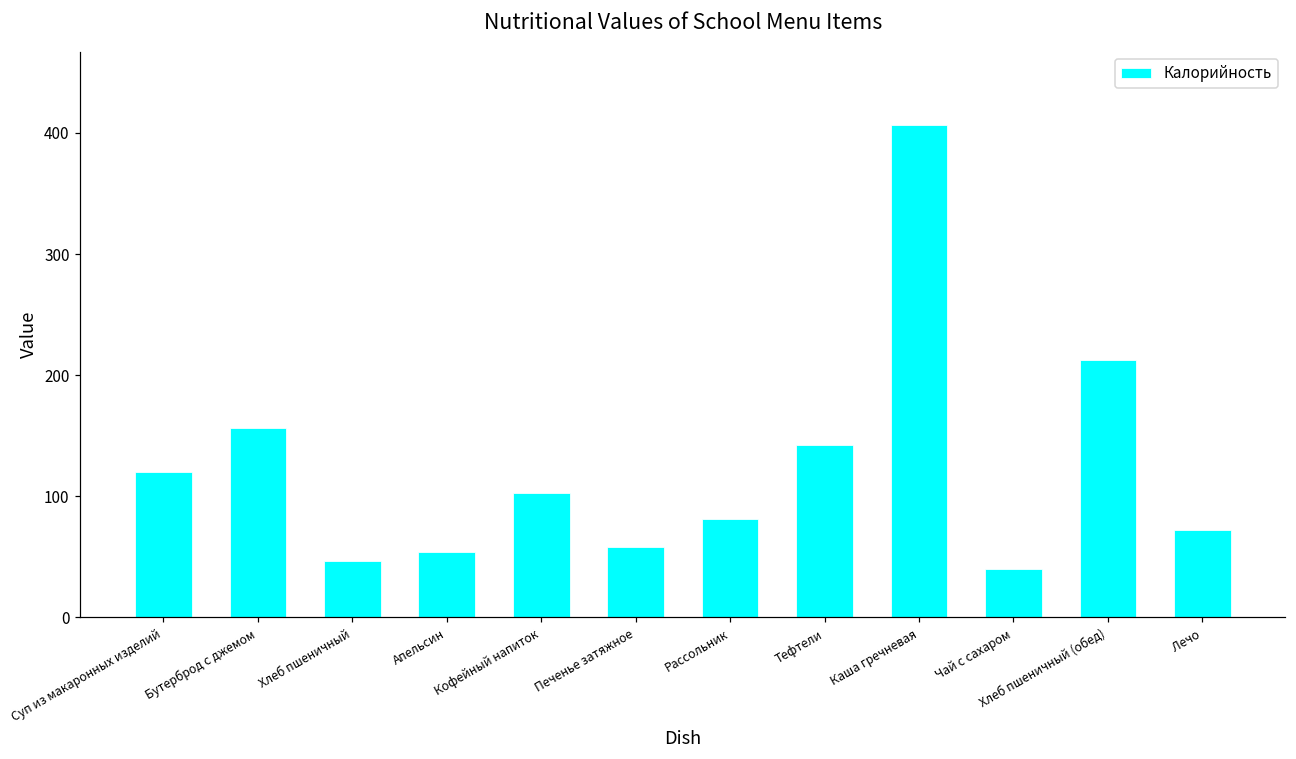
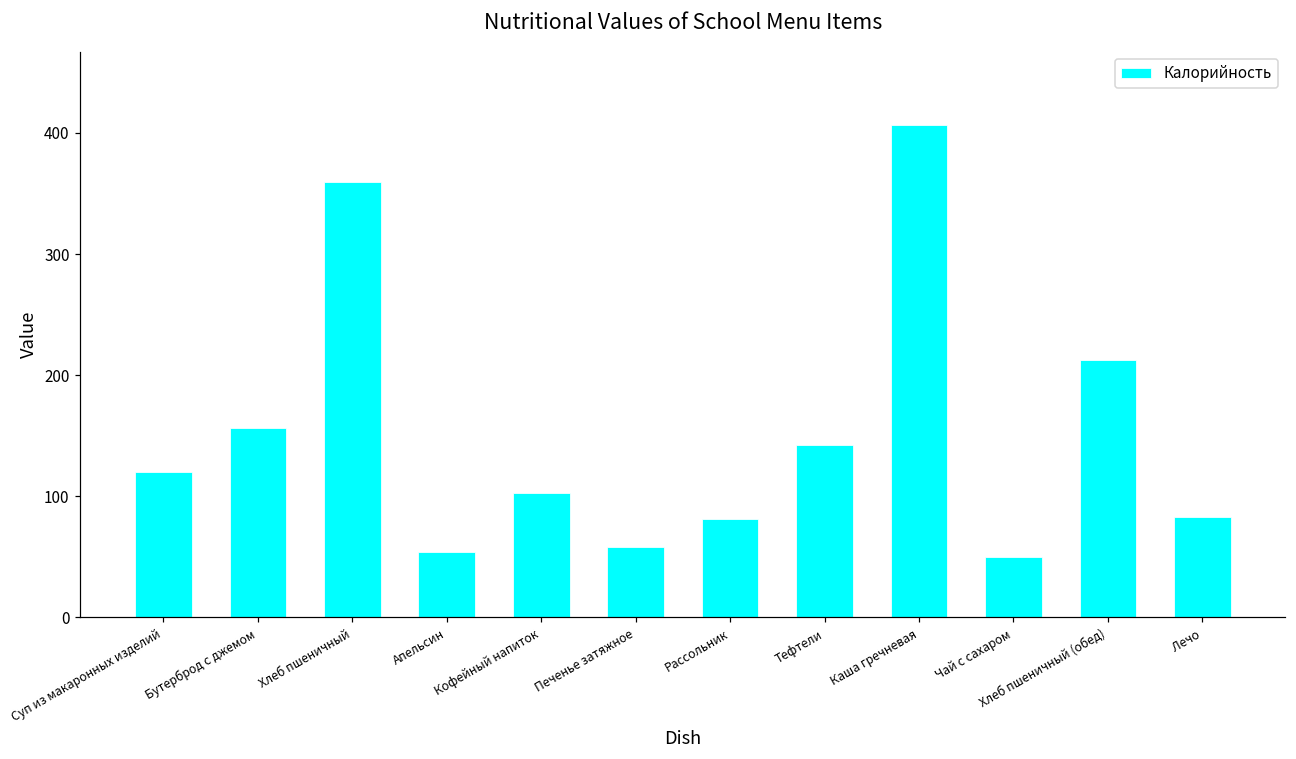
Хлеб пшеничный: 47 -> 360
Чай с сахаром: 40 -> 50
Лечо: 72 -> 83
